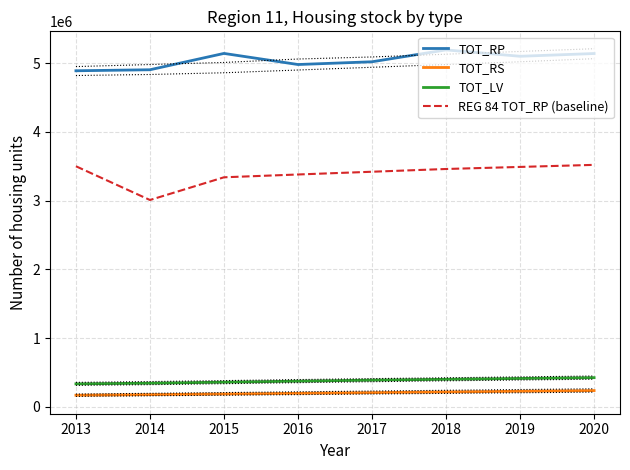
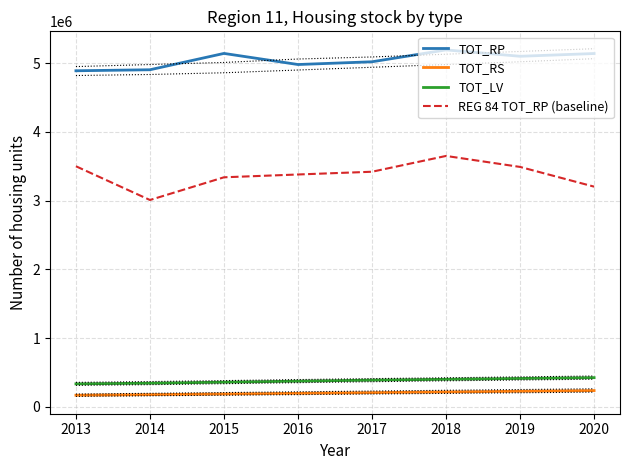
REG 84 TOT_RP (baseline), 2018: 3500000 -> 3600000
REG 84 TOT_RP (baseline), 2020: 3500000 -> 3200000
